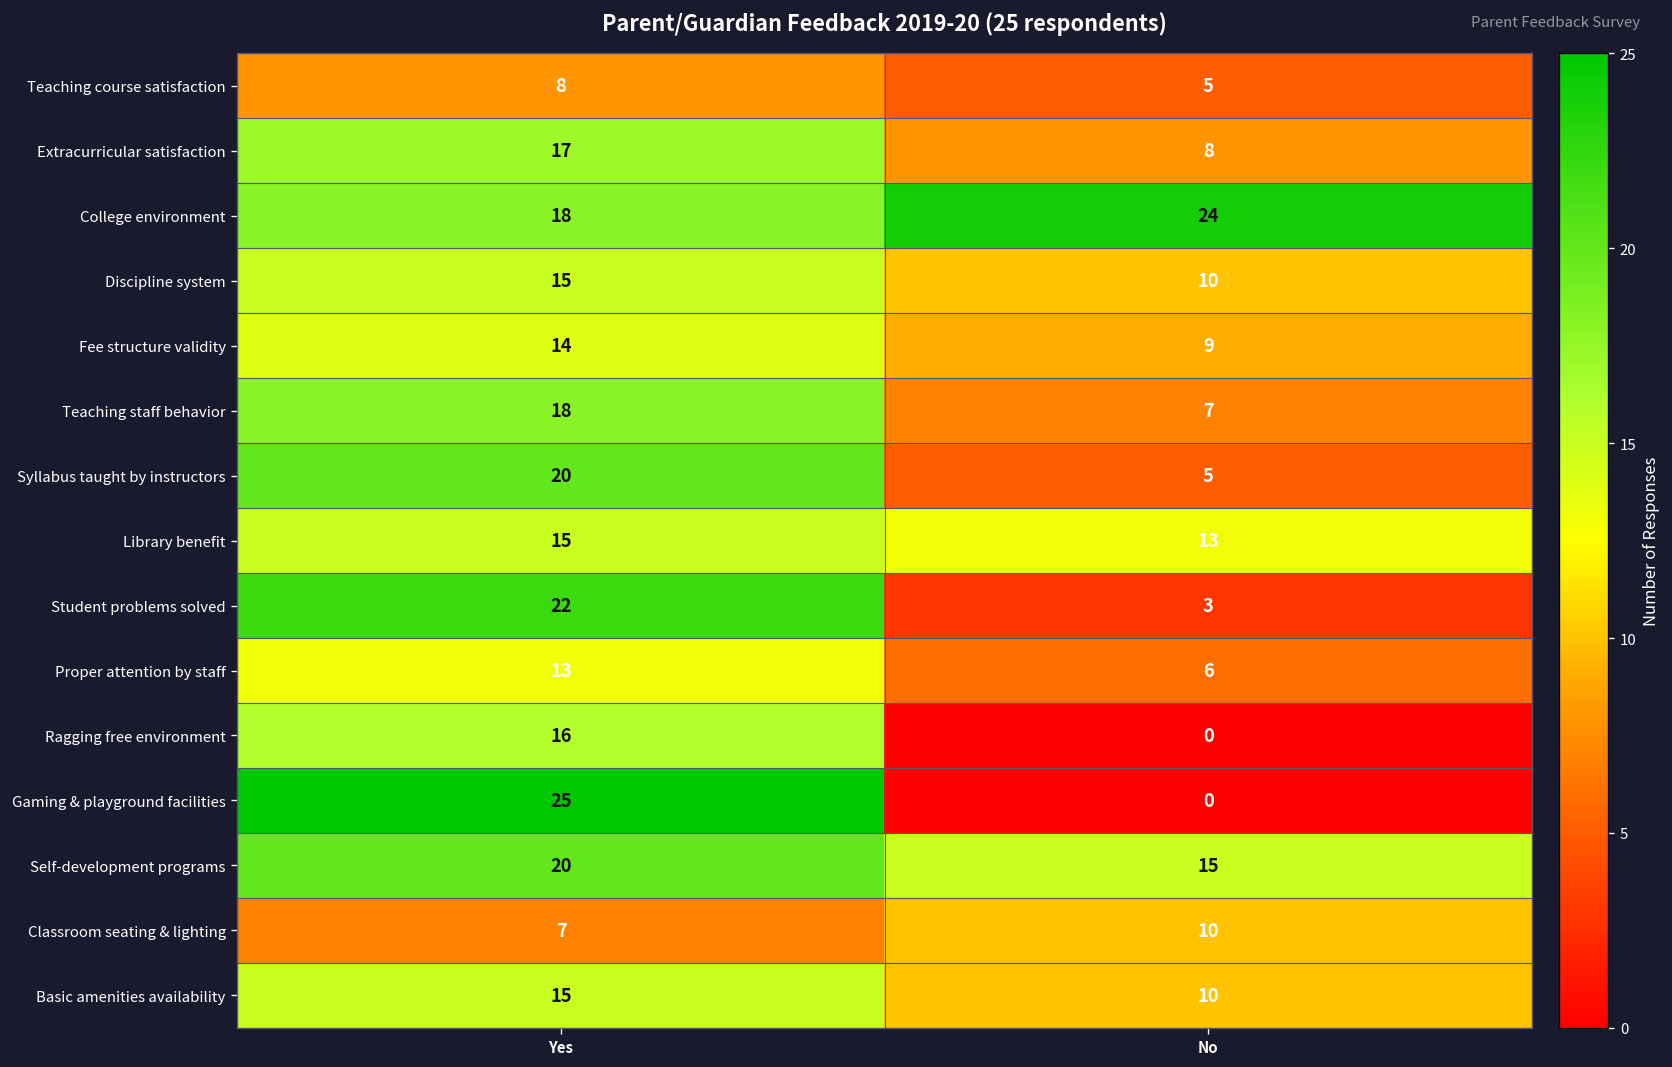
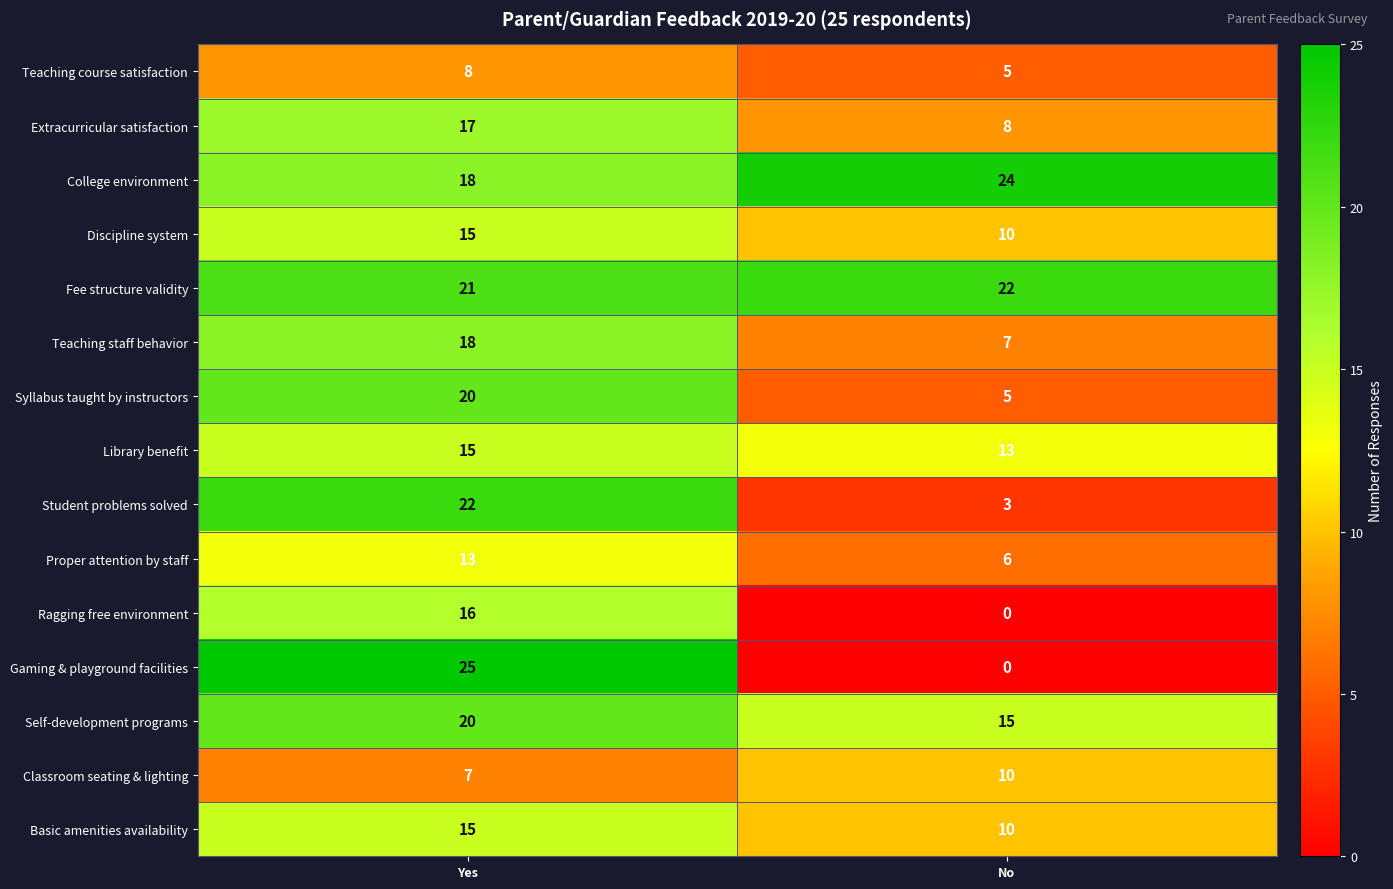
Fee structure validity, Yes: 14 -> 21
Fee structure validity, No: 9 -> 22
